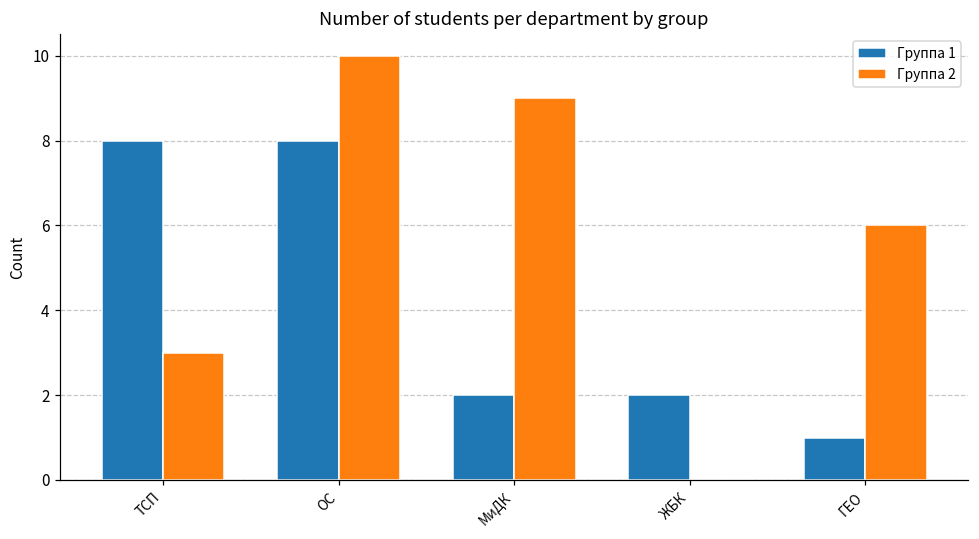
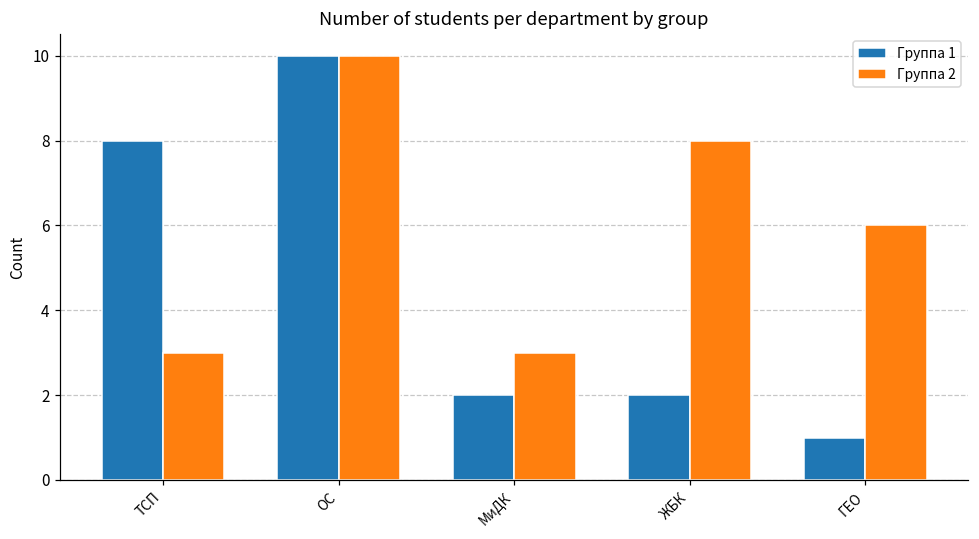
Группа 1, ОС: 8 -> 10
Группа 2, МиДК: 9 -> 3
Группа 2, ЖБК: 0 -> 8
